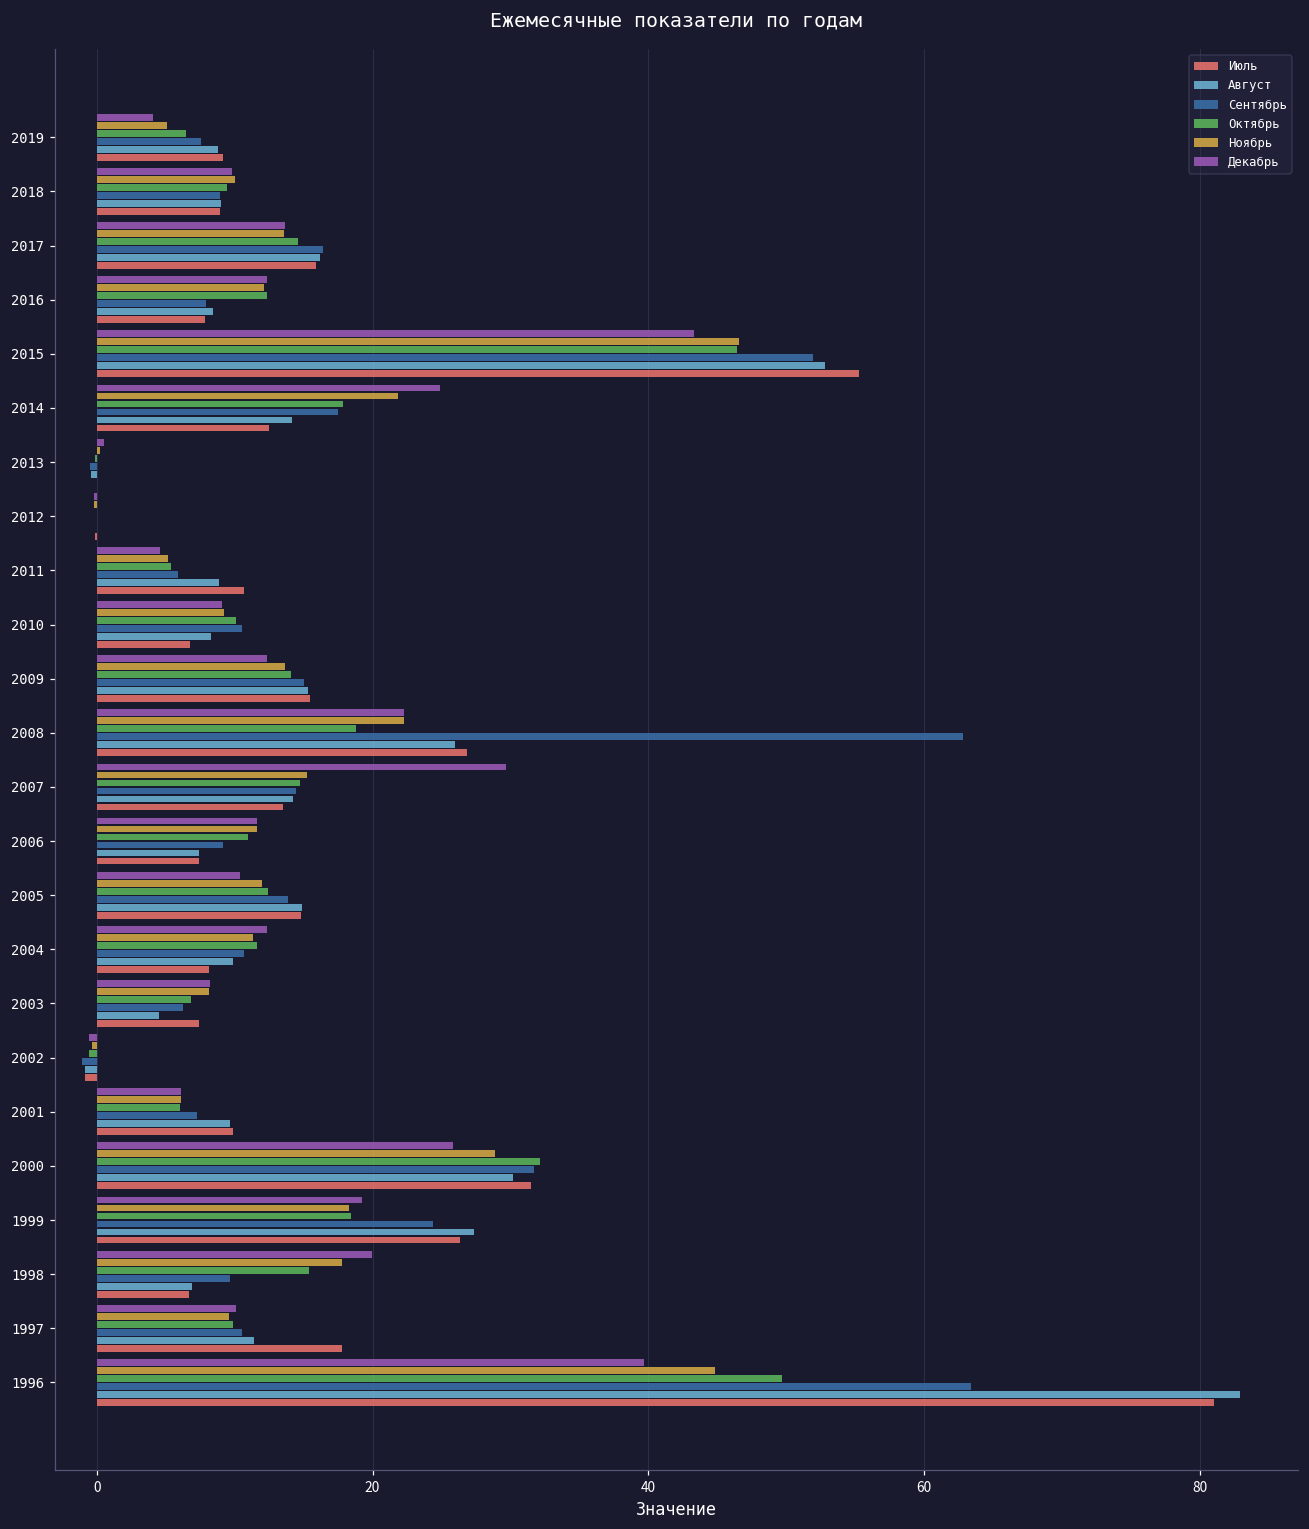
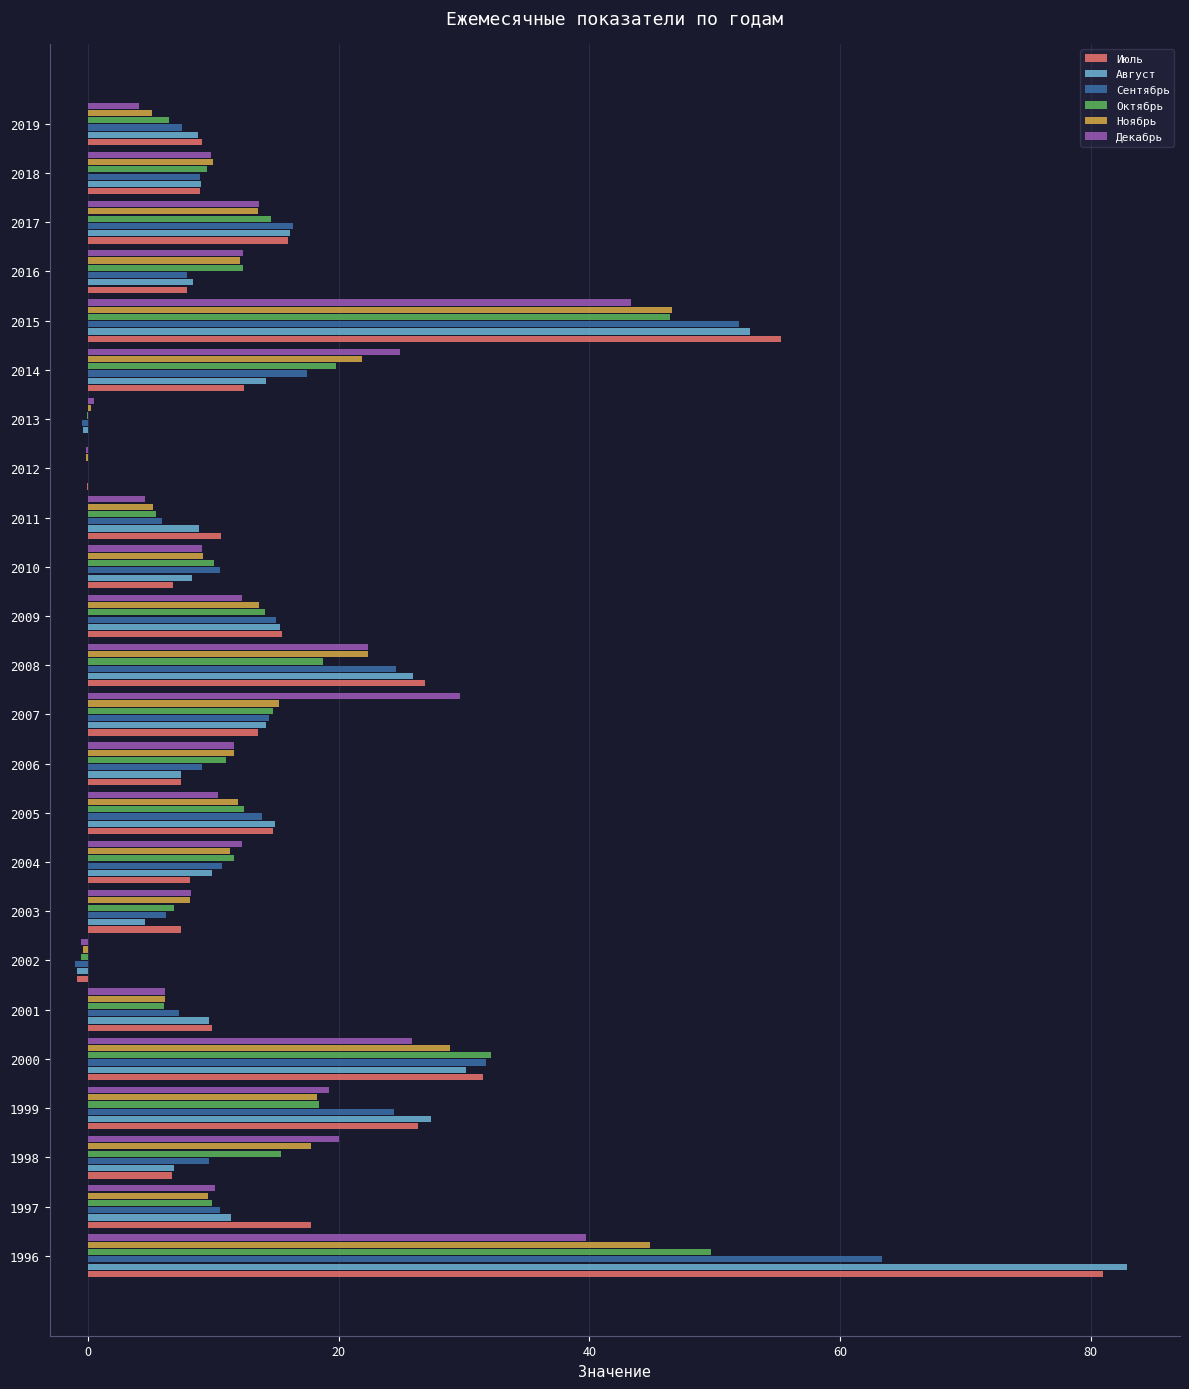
Октябрь, 2014: 17.8 -> 19.8
Сентябрь, 2008: 62.8 -> 24.6
